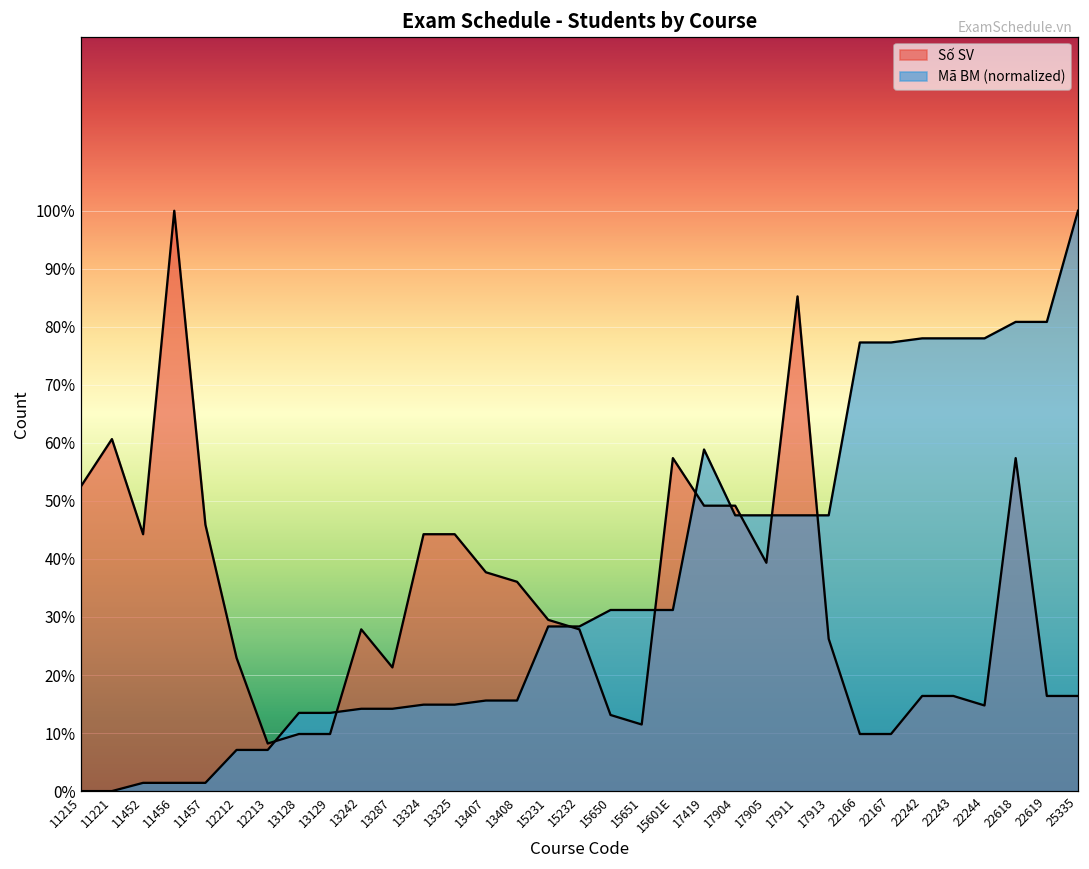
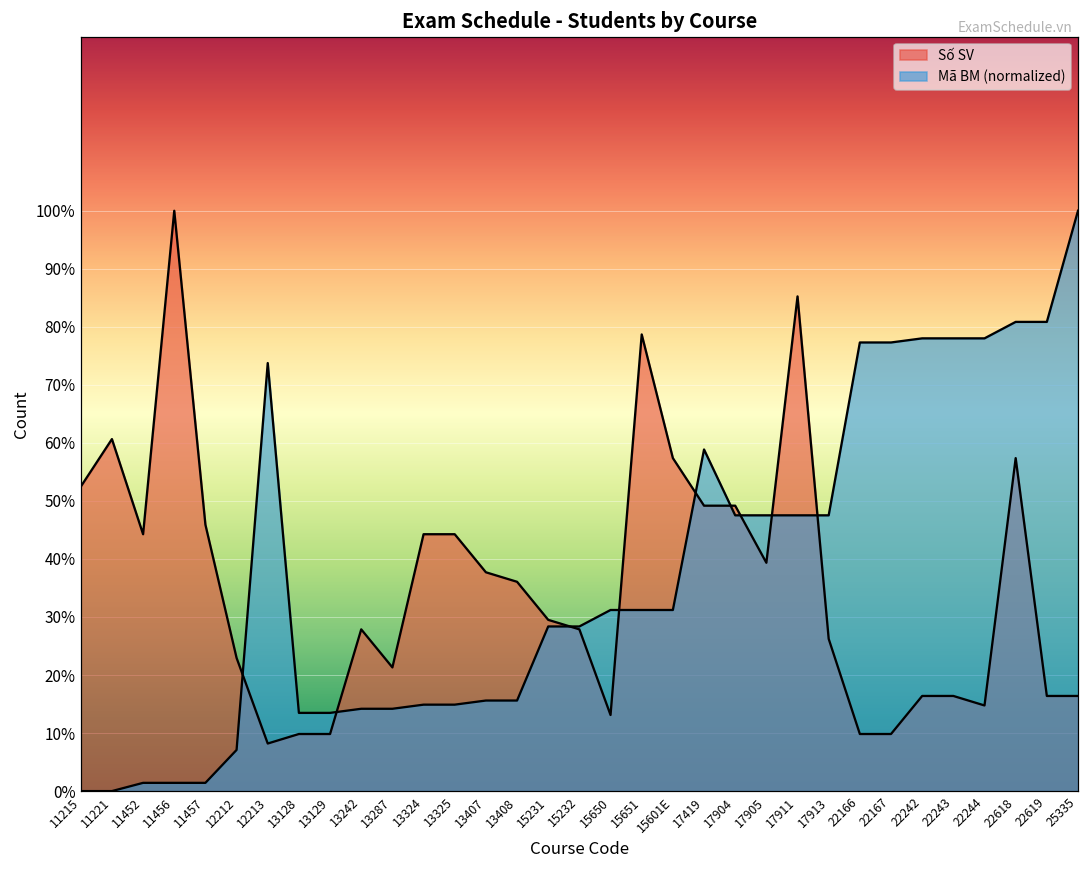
Mã BM (normalized), 12213: 7% -> 74%
Số SV, 15651: 11% -> 79%
